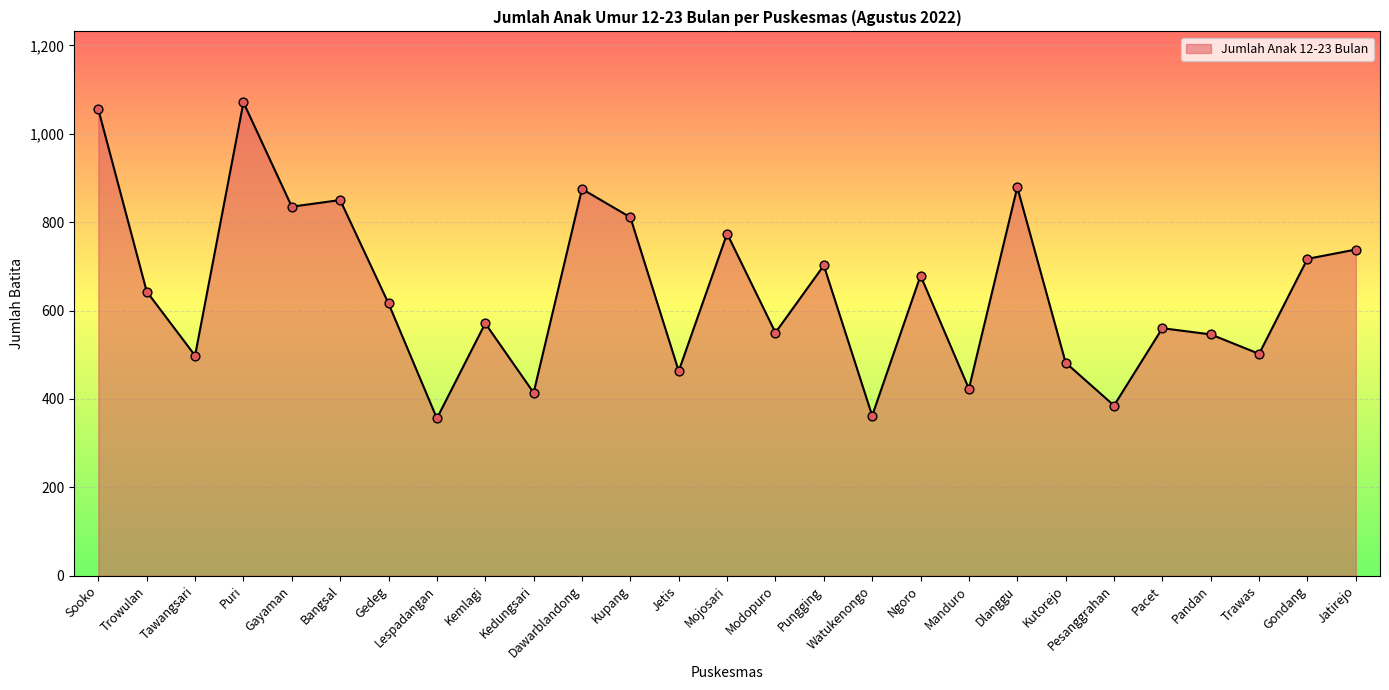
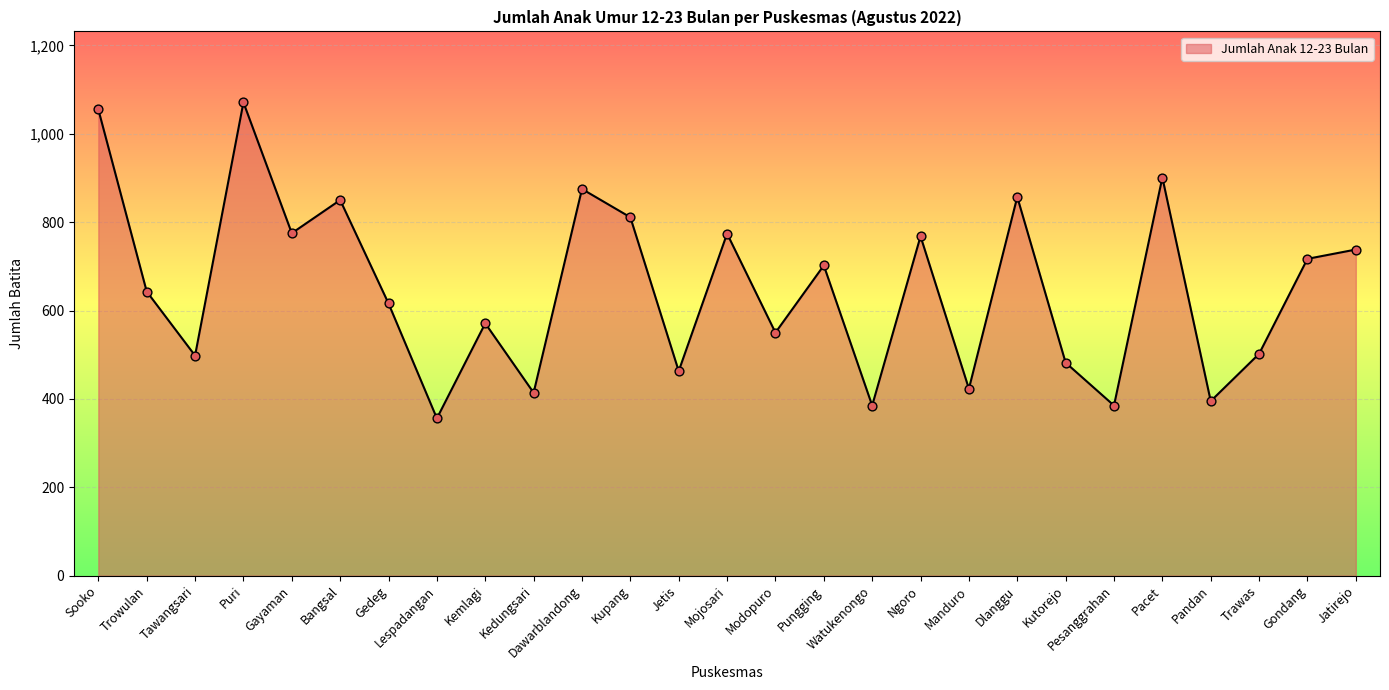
Gayaman: 840 -> 780
Watukenongo: 360 -> 390
Ngoro: 680 -> 770
Dlanggu: 880 -> 860
Pacet: 560 -> 900
Pandan: 550 -> 400
